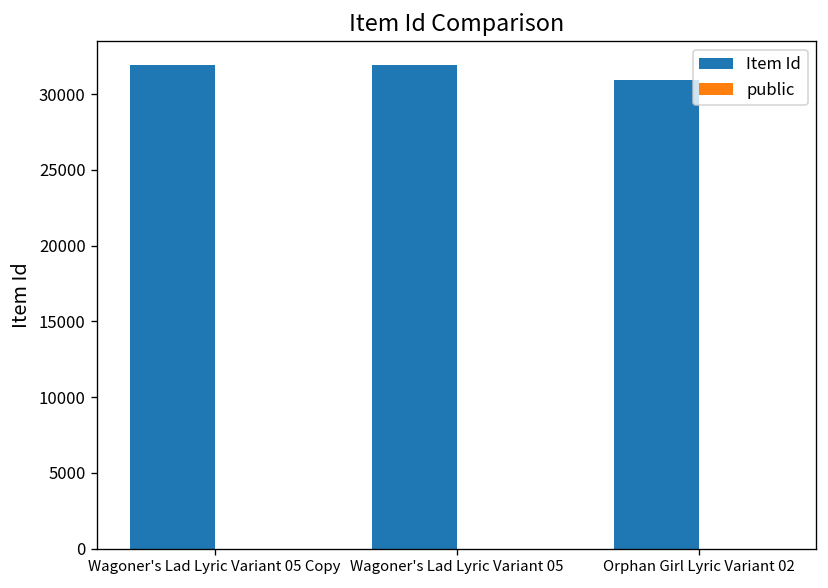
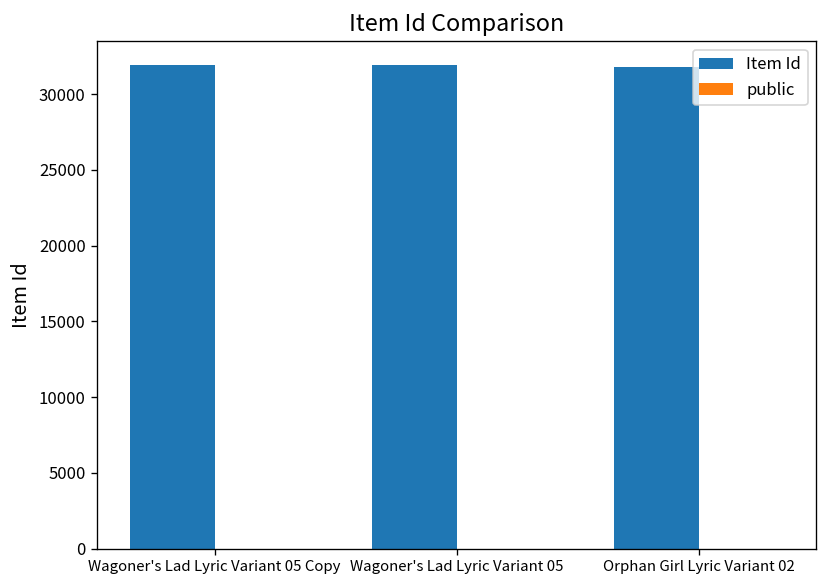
Item Id, Orphan Girl Lyric Variant 02: 30900 -> 31800
